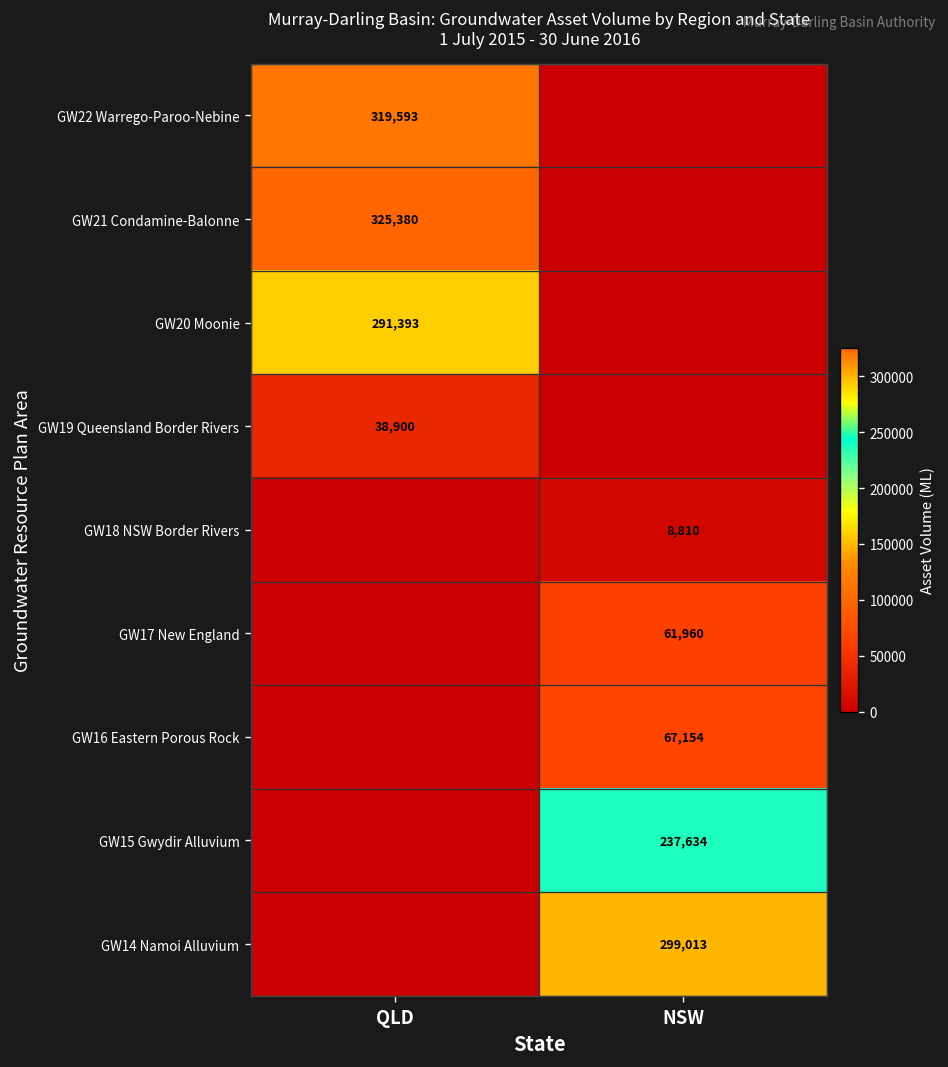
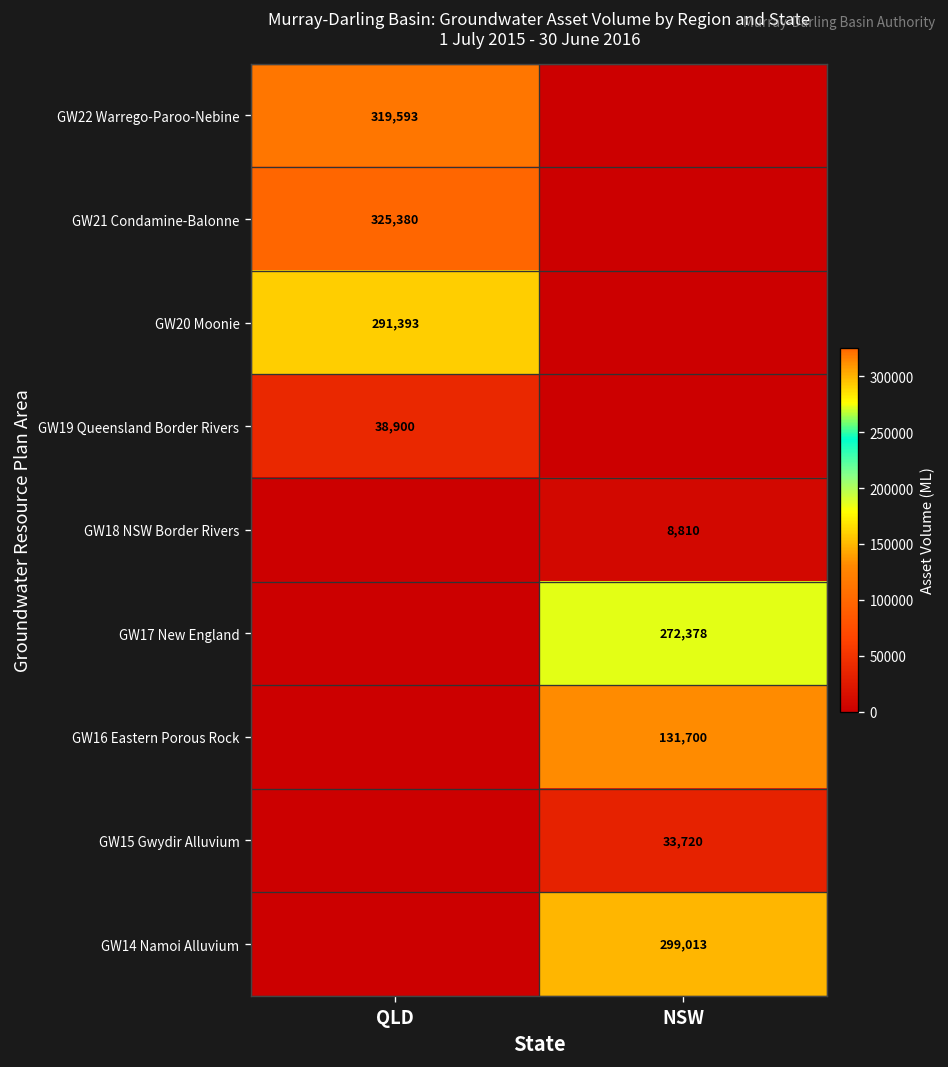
GW17 New England, NSW: 61,960 -> 272,378
GW16 Eastern Porous Rock, NSW: 67,154 -> 131,700
GW15 Gwydir Alluvium, NSW: 237,634 -> 33,720
